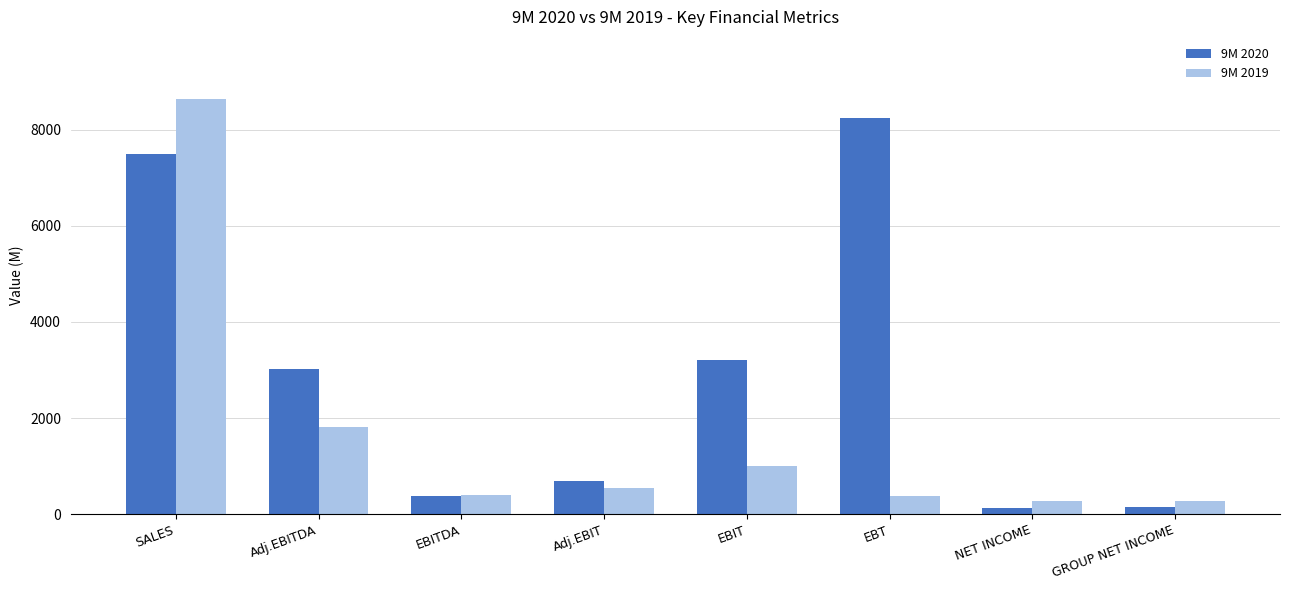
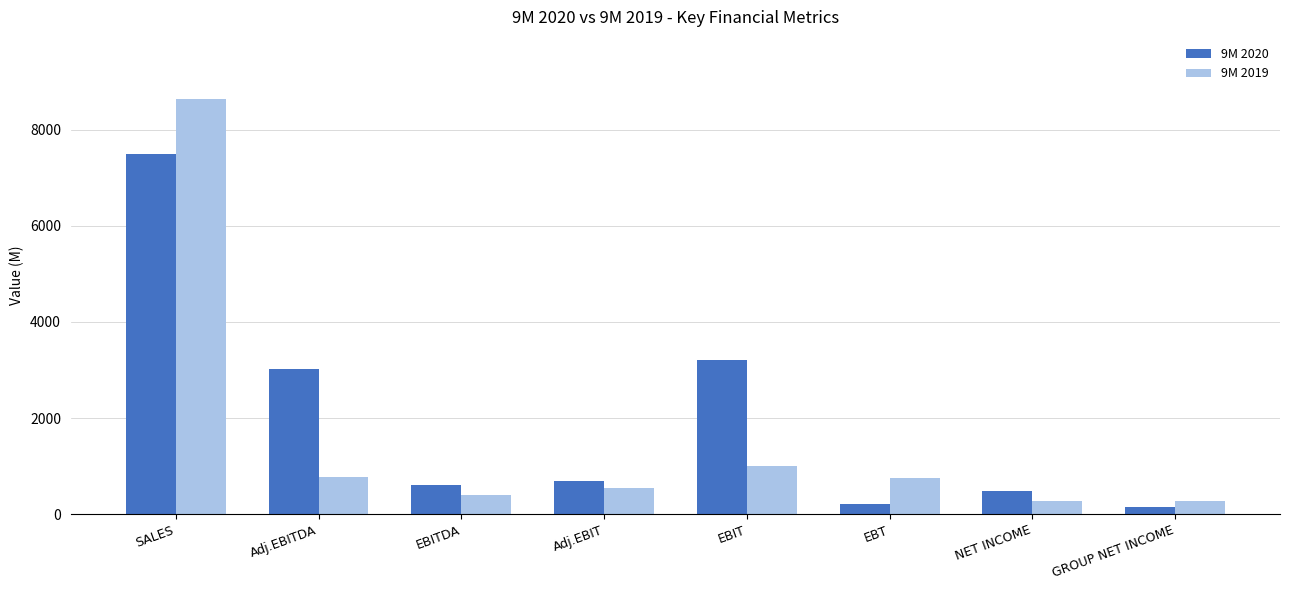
9M 2019, Adj.EBITDA: 1800 -> 800
9M 2020, EBITDA: 400 -> 600
9M 2020, EBT: 8200 -> 200
9M 2019, EBT: 400 -> 800
9M 2020, NET INCOME: 100 -> 500
